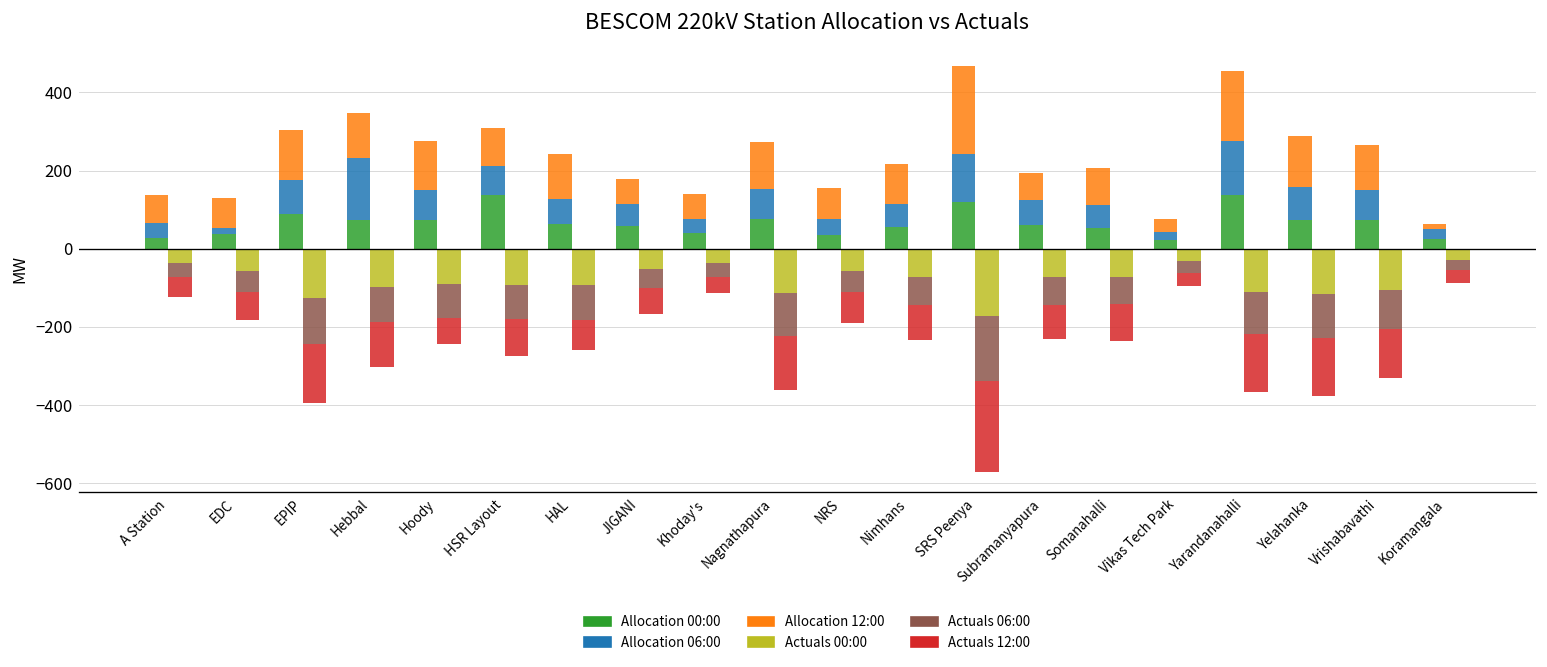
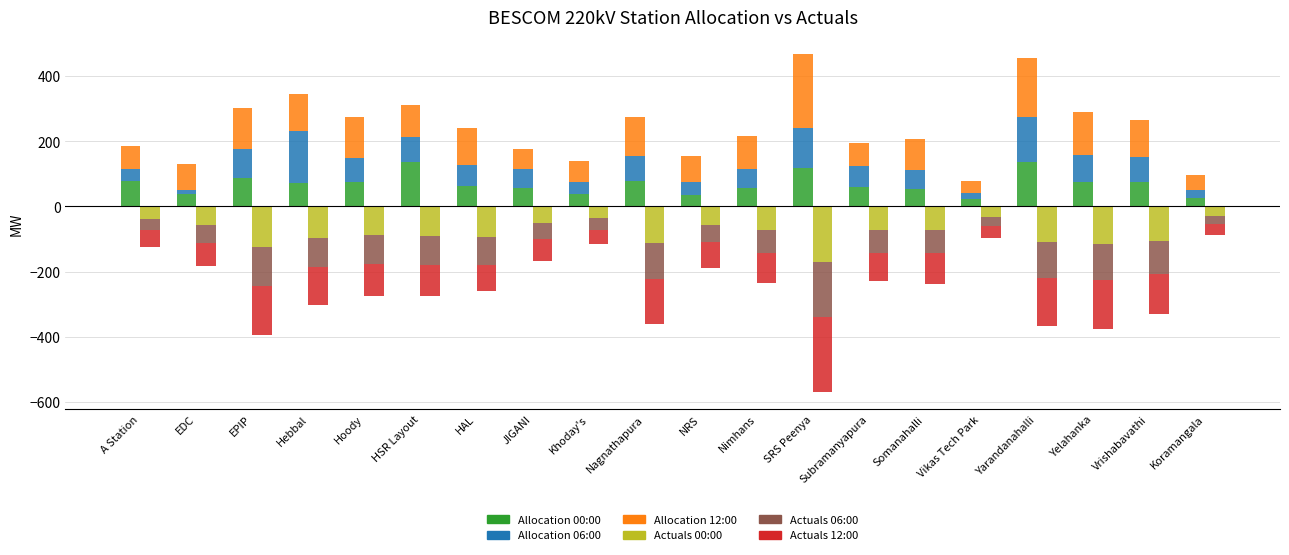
Allocation 00:00, A Station: 30 -> 80
Actuals 12:00, Hoody: -70 -> -100
Allocation 12:00, Koramangala: 10 -> 50
